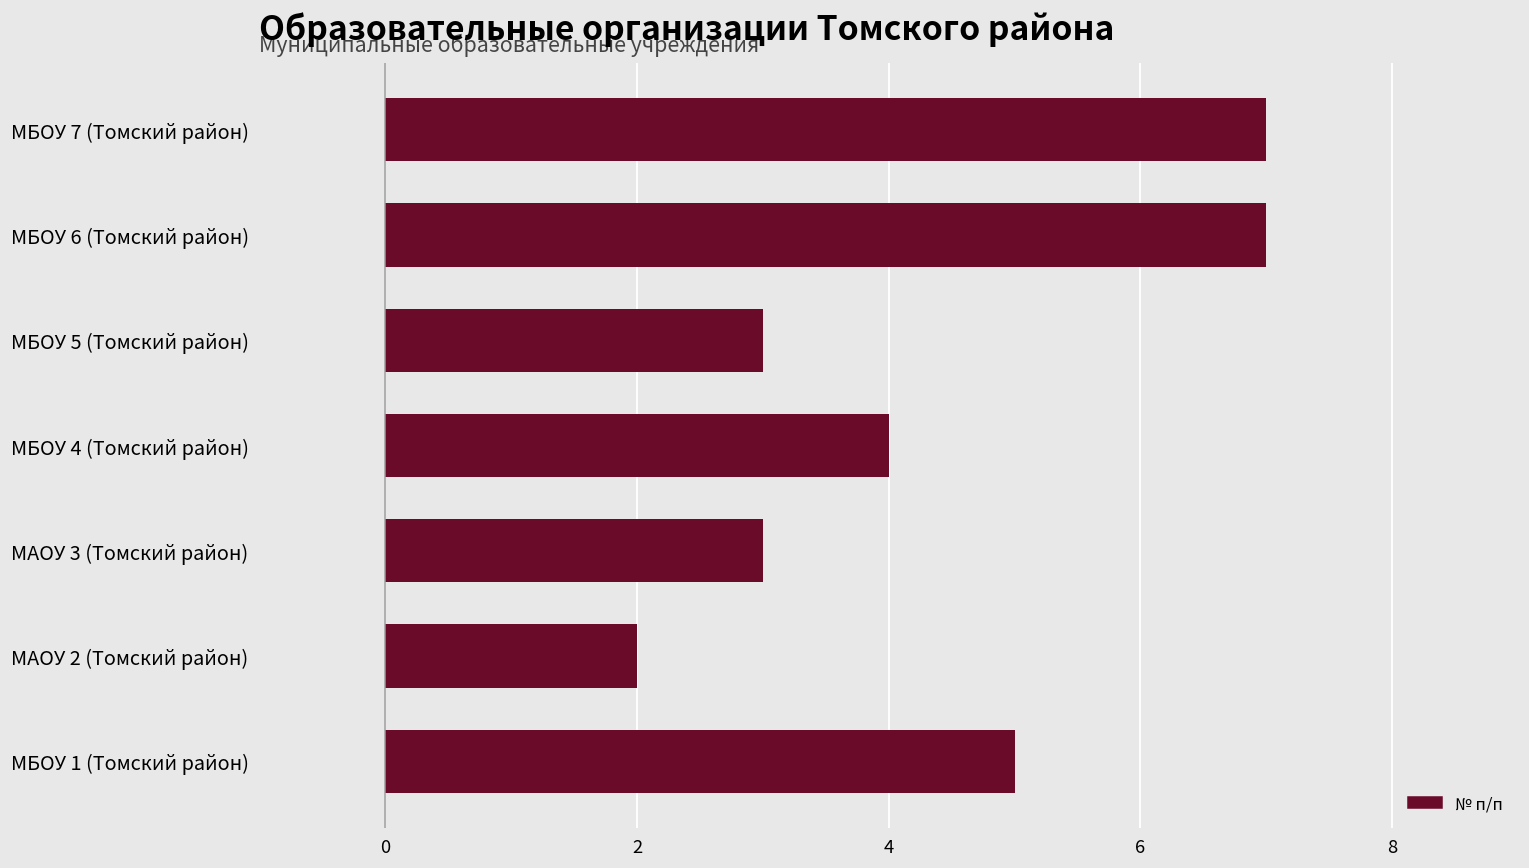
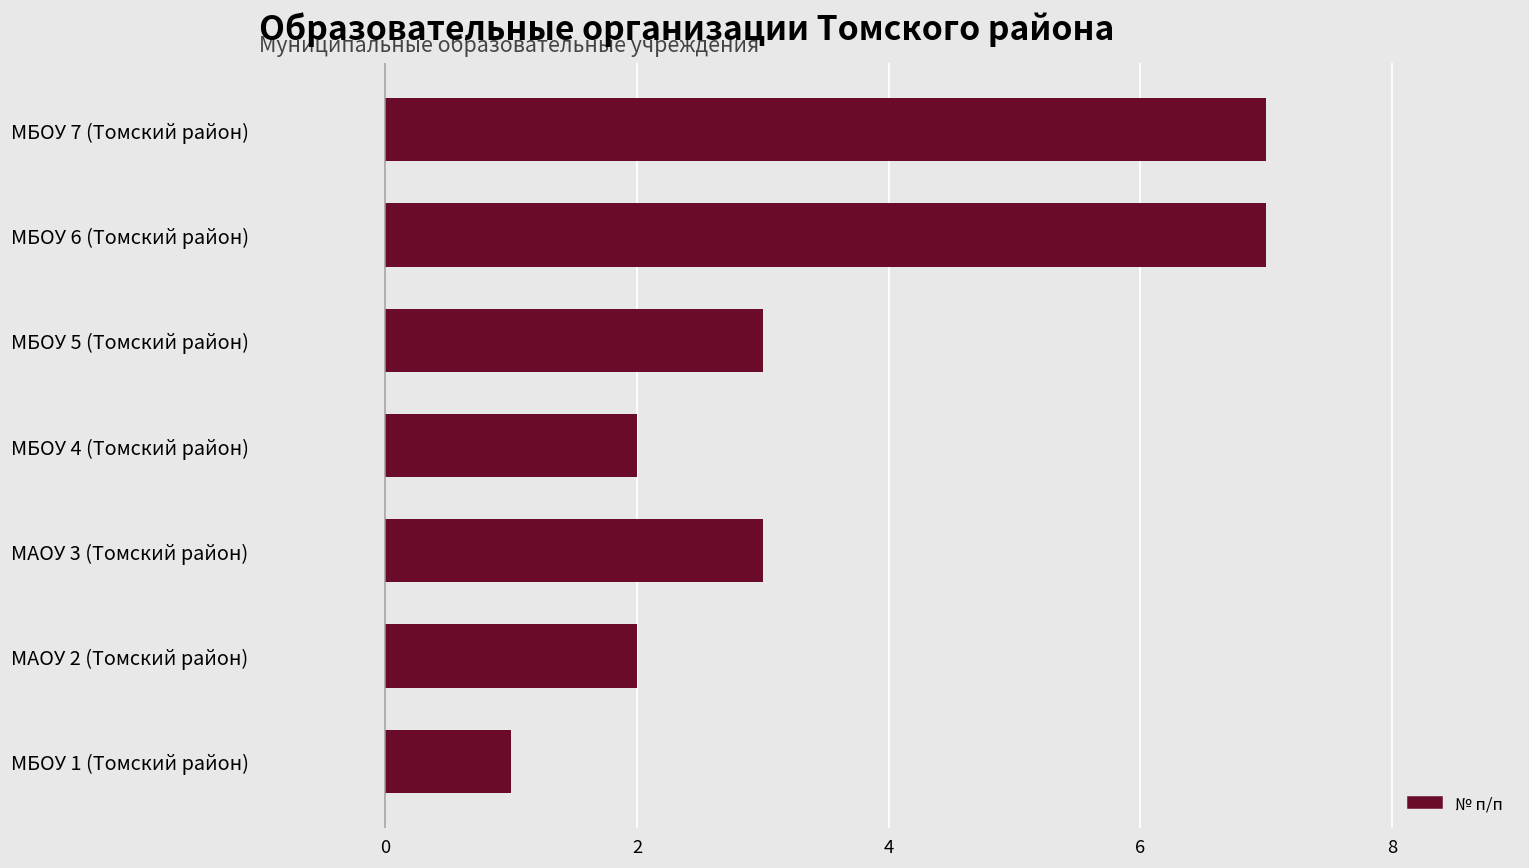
МБОУ 4 (Томский район): 4 -> 2
МБОУ 1 (Томский район): 5 -> 1
